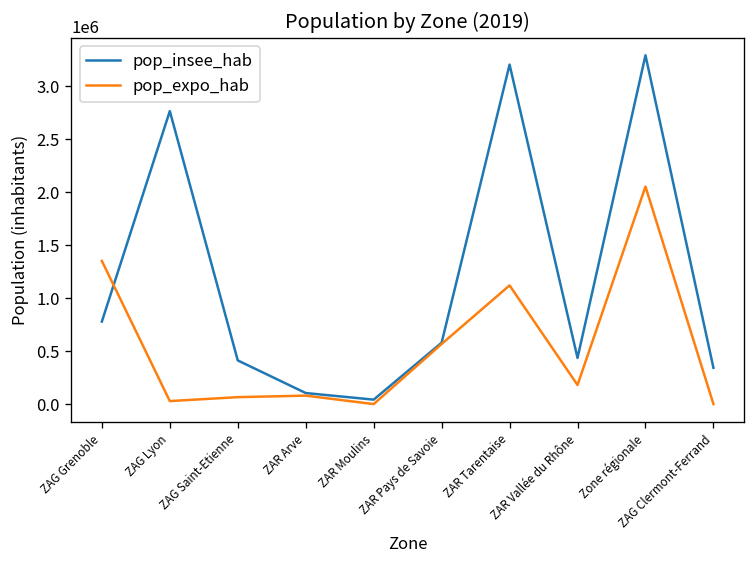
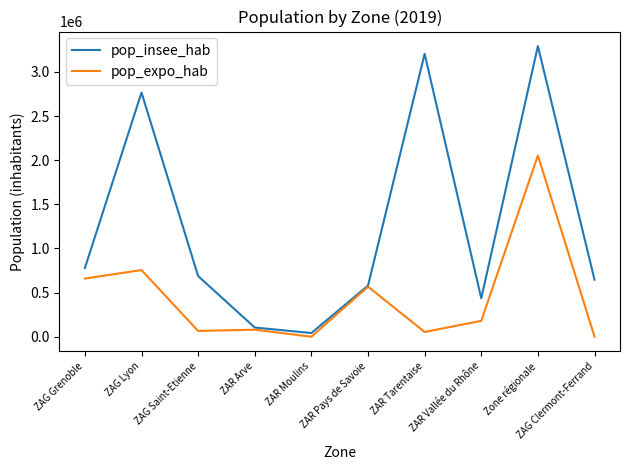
pop_expo_hab, ZAG Grenoble: 1400000 -> 700000
pop_expo_hab, ZAG Lyon: 0 -> 800000
pop_insee_hab, ZAG Saint-Etienne: 400000 -> 700000
pop_expo_hab, ZAR Tarentaise: 1100000 -> 100000
pop_insee_hab, ZAG Clermont-Ferrand: 300000 -> 600000
